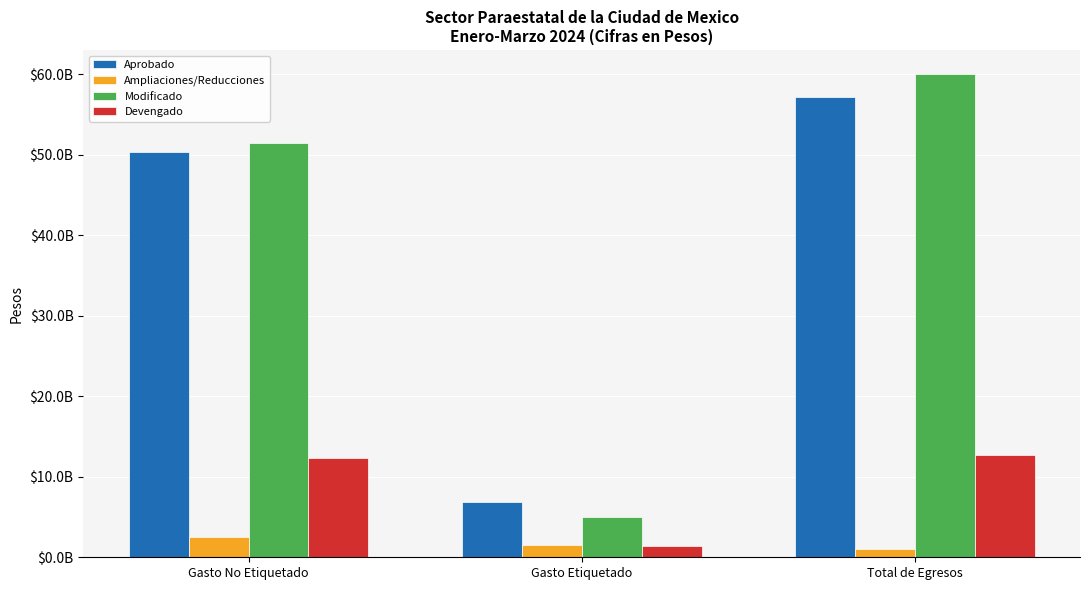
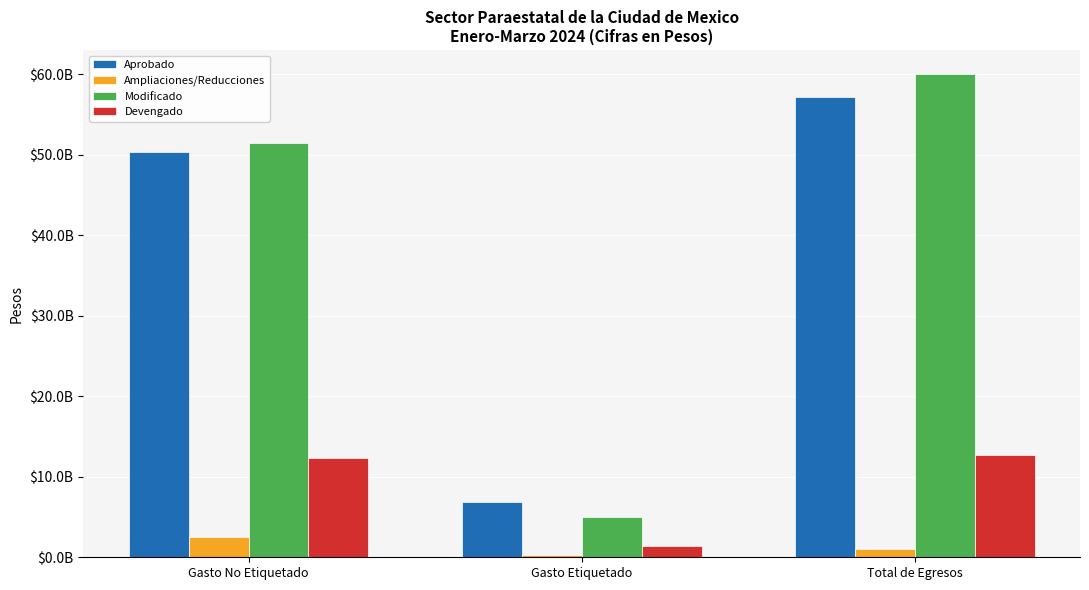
Ampliaciones/Reducciones, Gasto Etiquetado: $2000000000 -> $0
